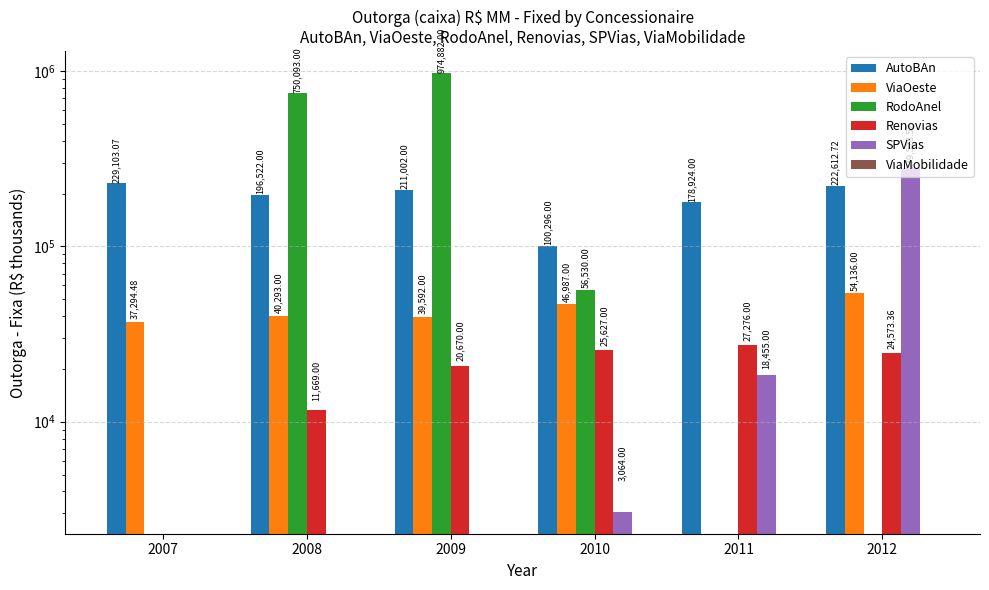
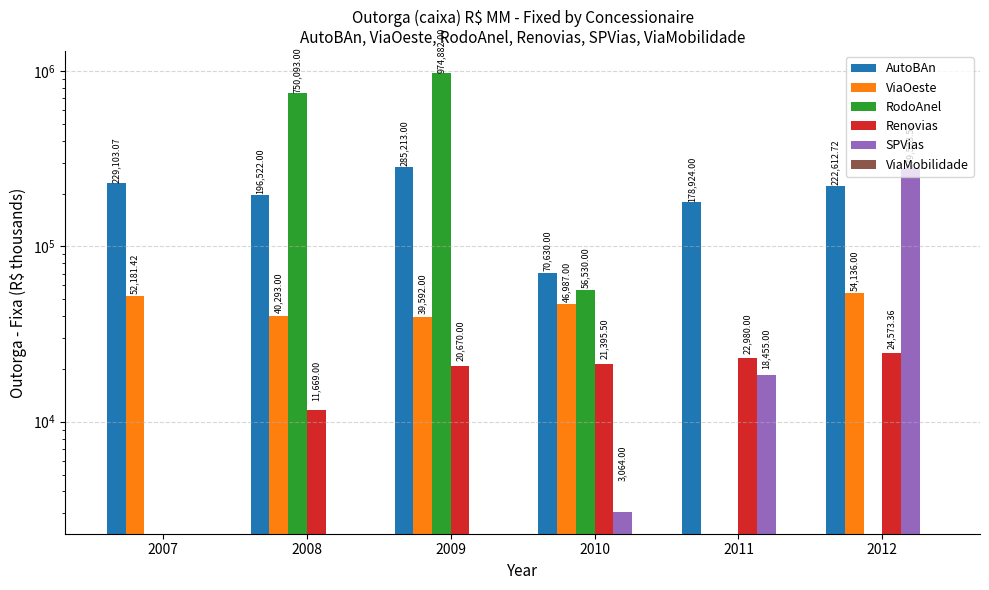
ViaOeste, 2007: 37,294.48 -> 52,181.42
AutoBAn, 2009: 211,002.00 -> 285,213.00
AutoBAn, 2010: 100,296.00 -> 70,630.00
Renovias, 2010: 25,627.00 -> 21,395.50
Renovias, 2011: 27,276.00 -> 22,980.00
